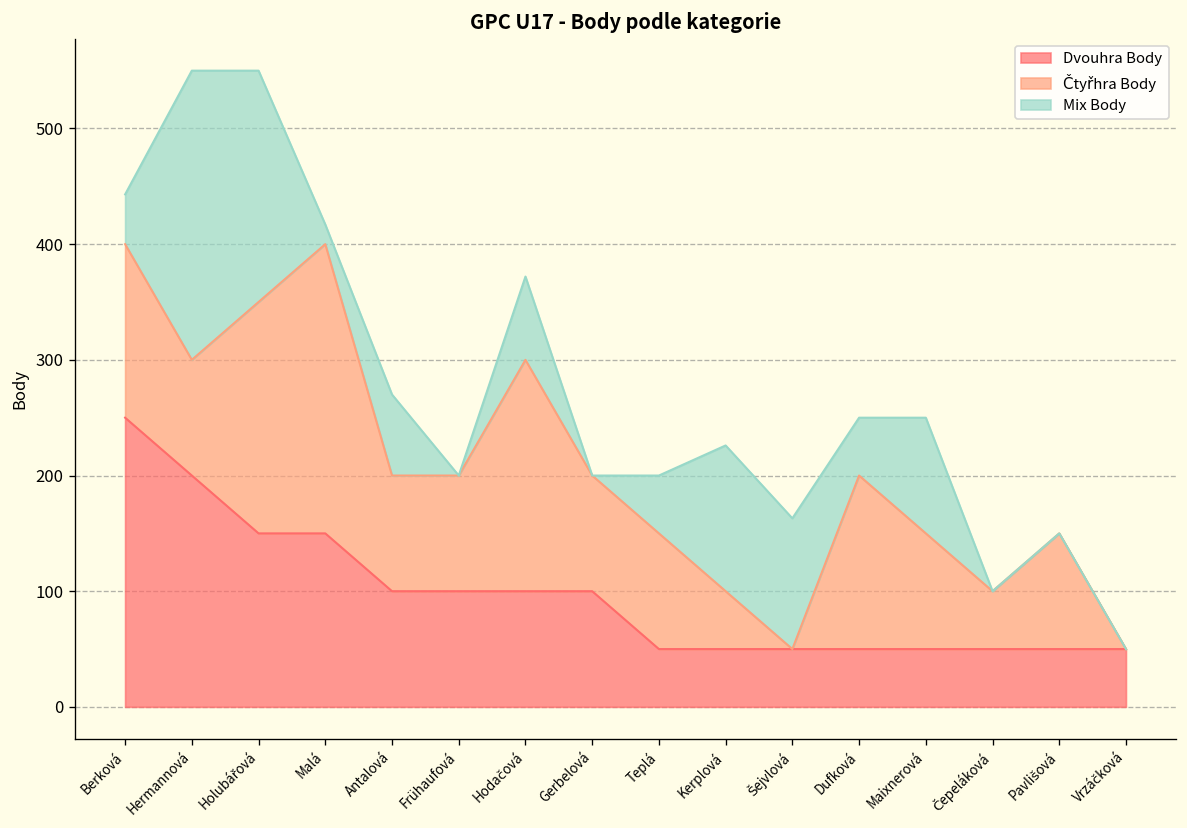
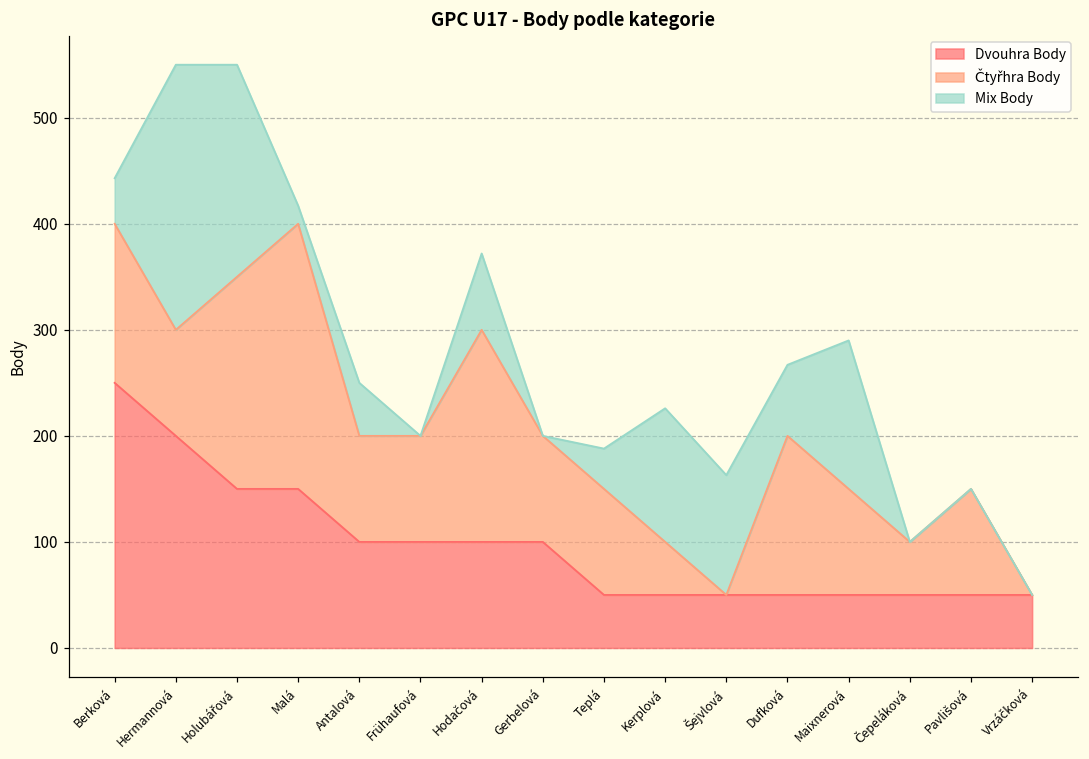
Mix Body, Antalová: 70 -> 50
Mix Body, Teplá: 50 -> 40
Mix Body, Dufková: 50 -> 70
Mix Body, Maixnerová: 100 -> 140
